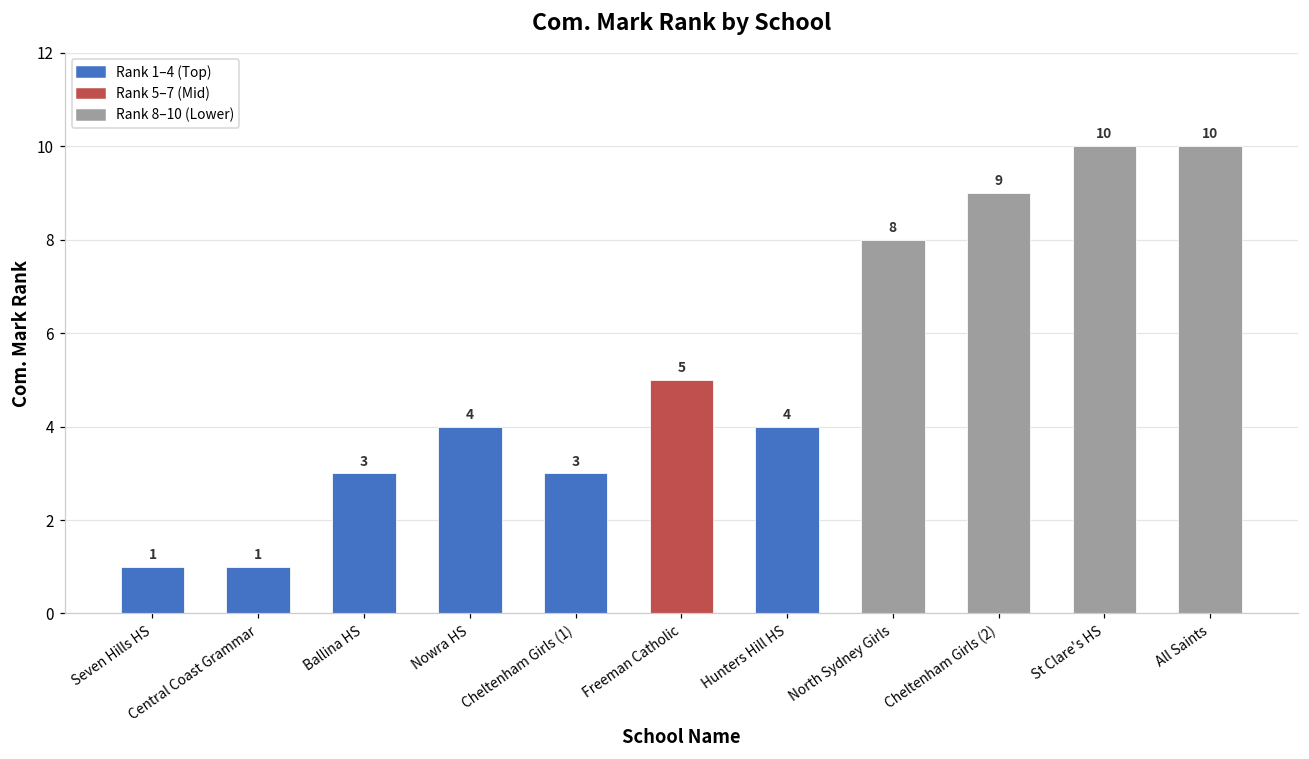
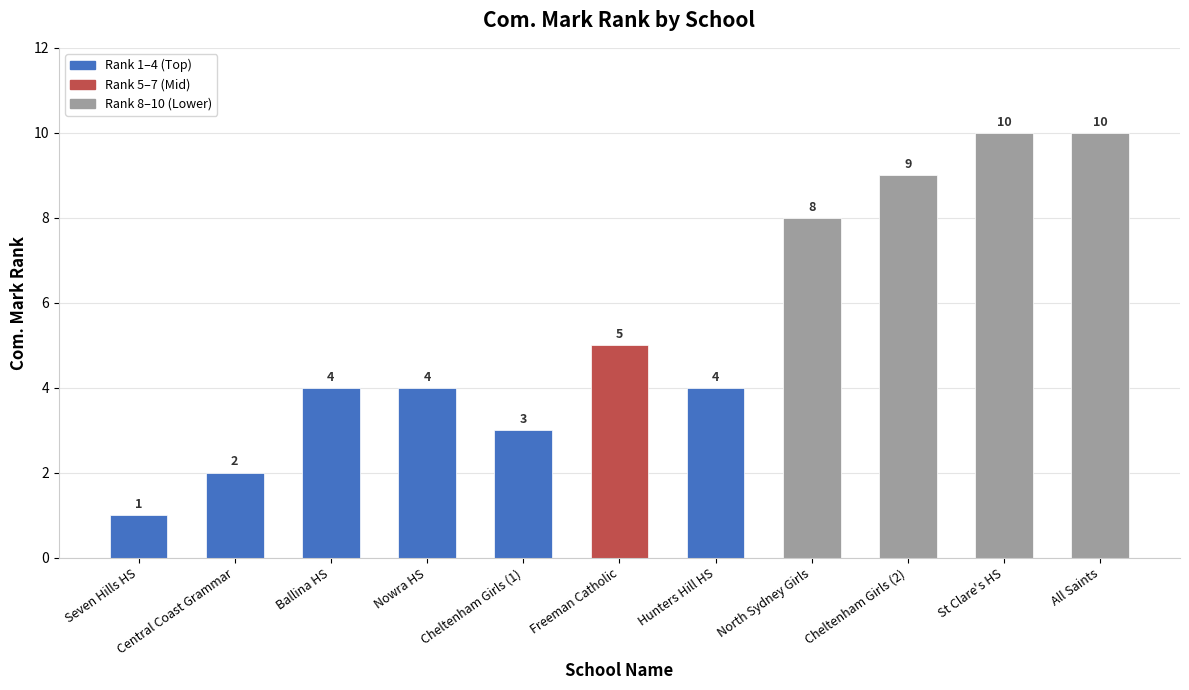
Central Coast Grammar: 1 -> 2
Ballina HS: 3 -> 4
